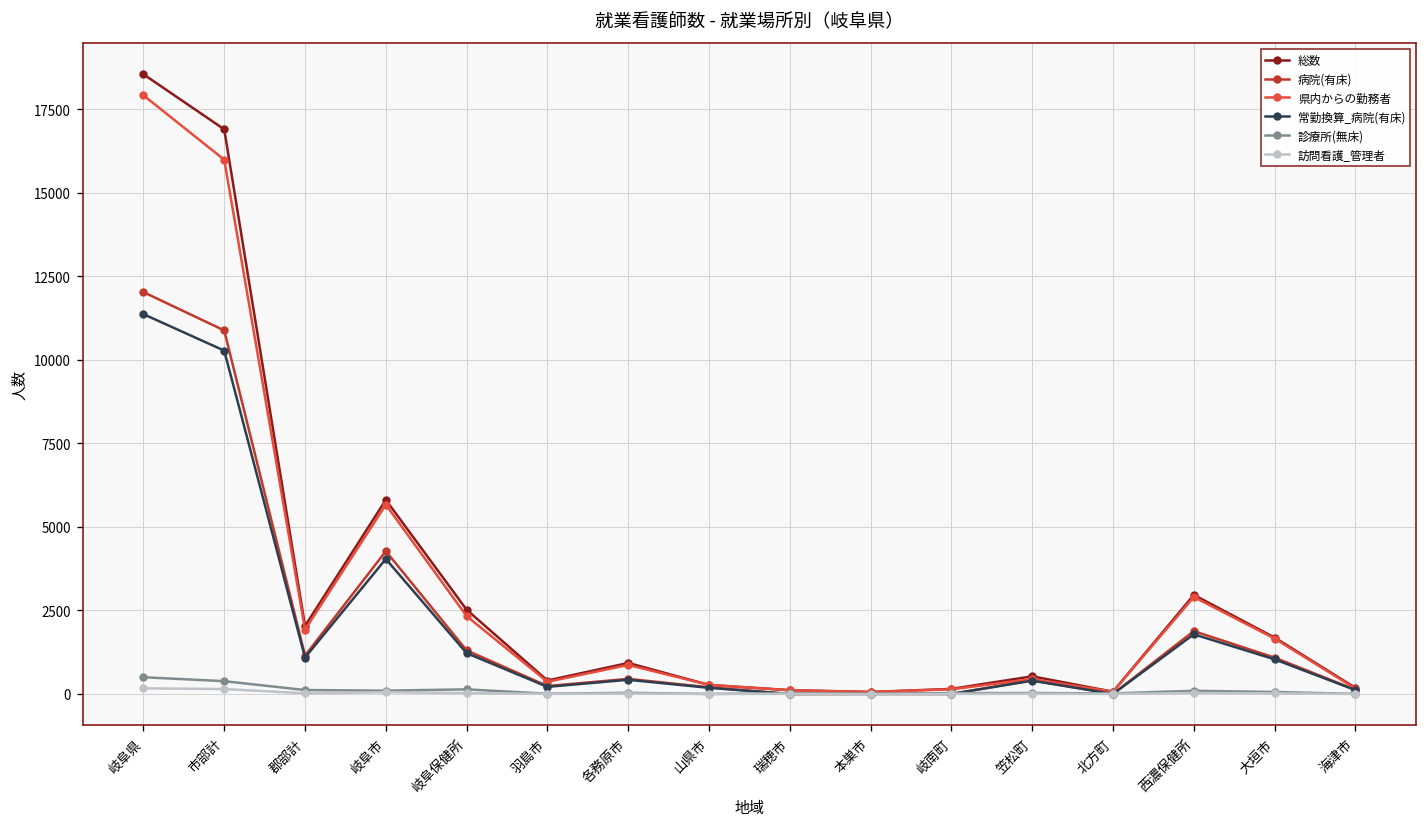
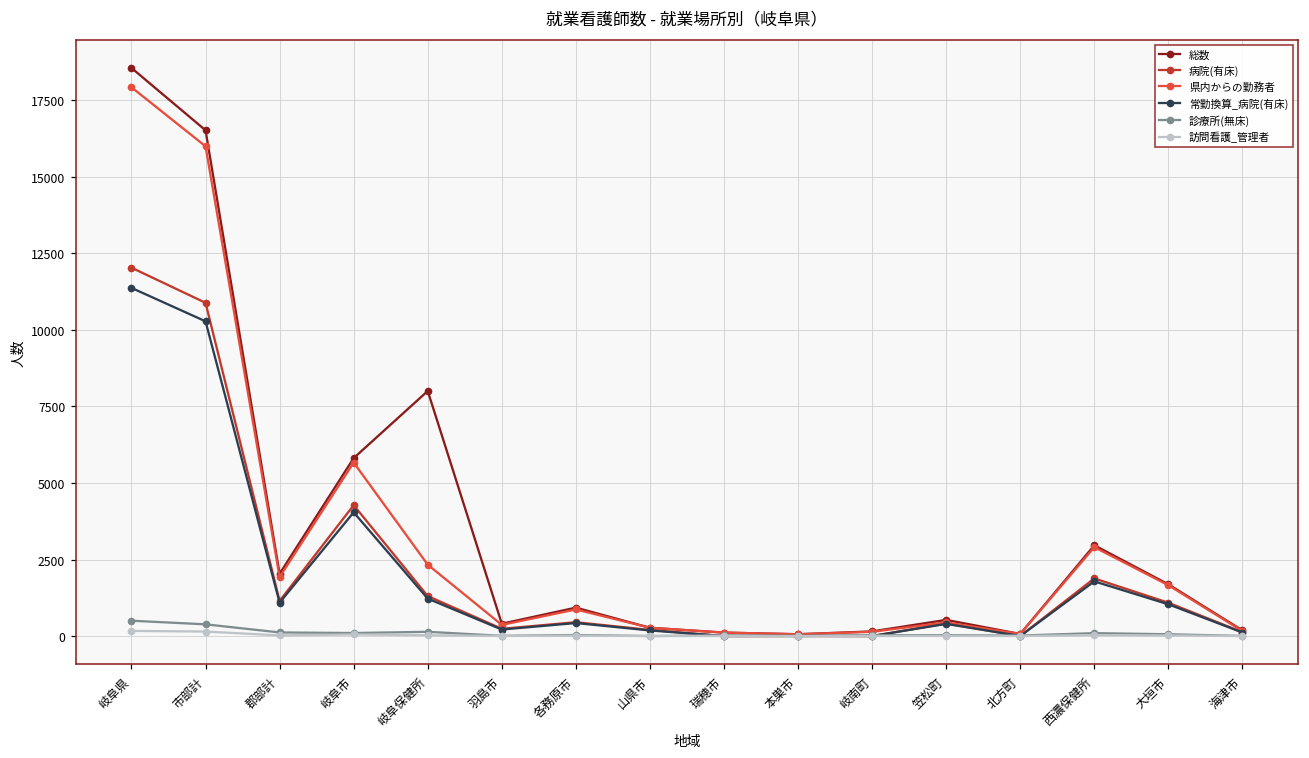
総数, 市部計: 16900 -> 16500
総数, 岐阜保健所: 2500 -> 8000
